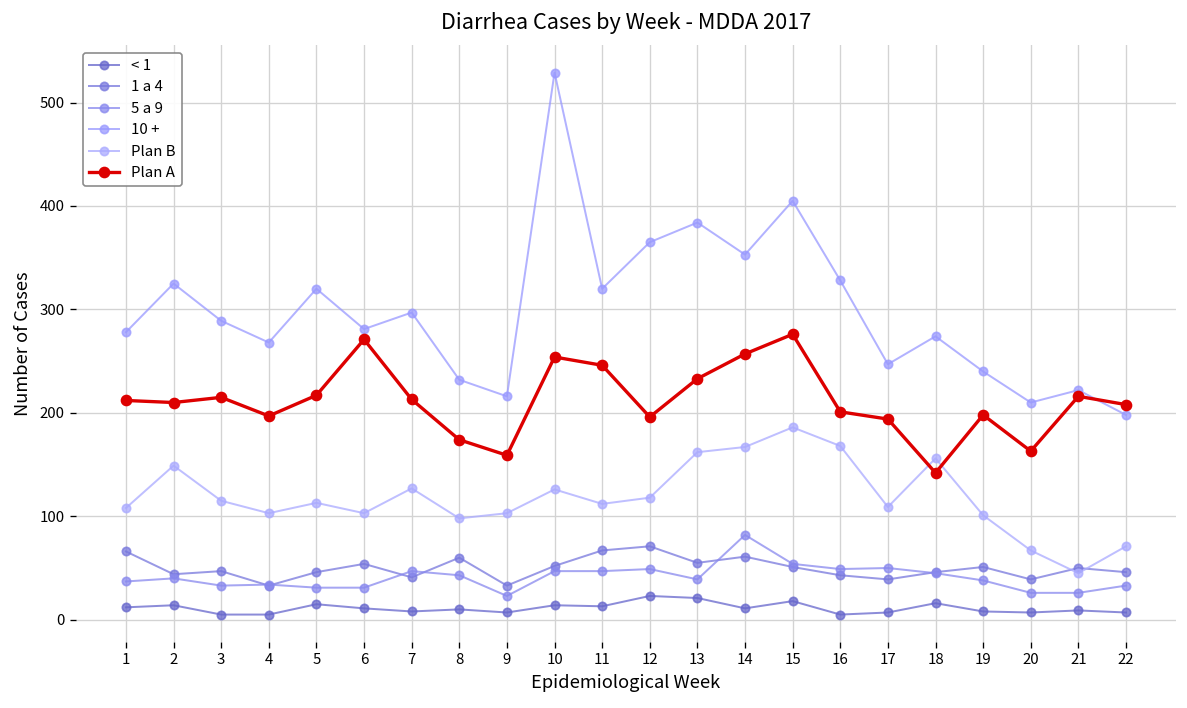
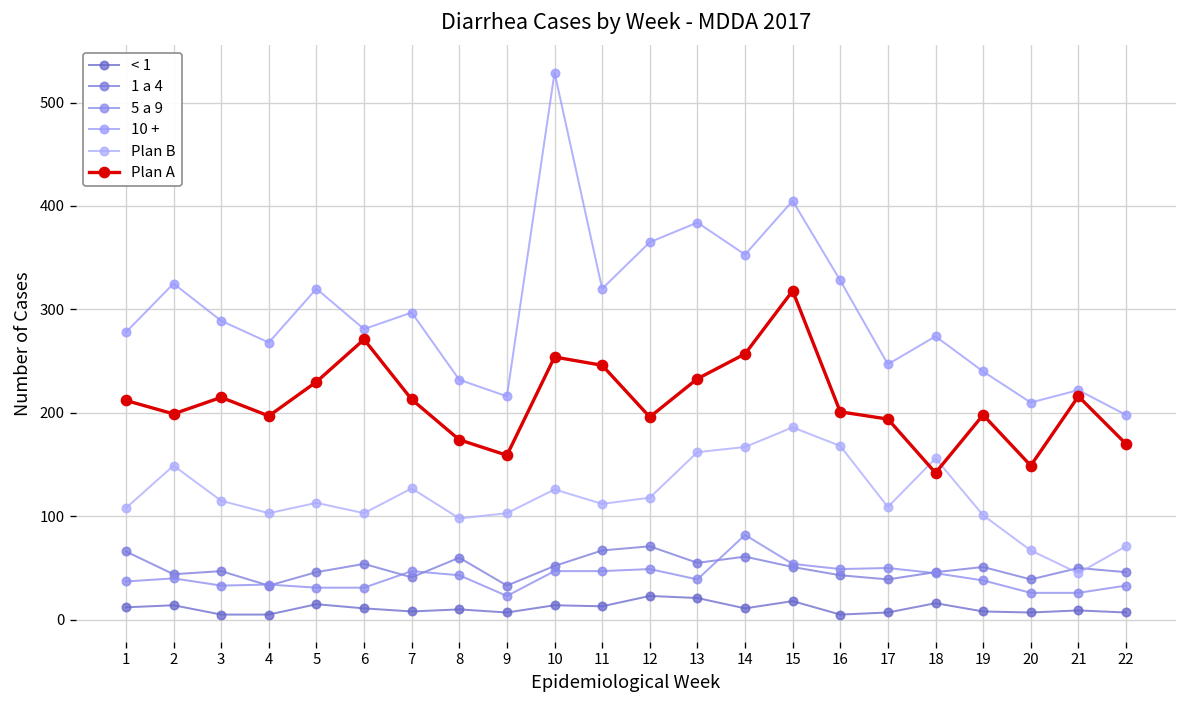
Plan A, 2: 210 -> 200
Plan A, 5: 220 -> 230
Plan A, 15: 280 -> 320
Plan A, 20: 160 -> 150
Plan A, 22: 210 -> 170
